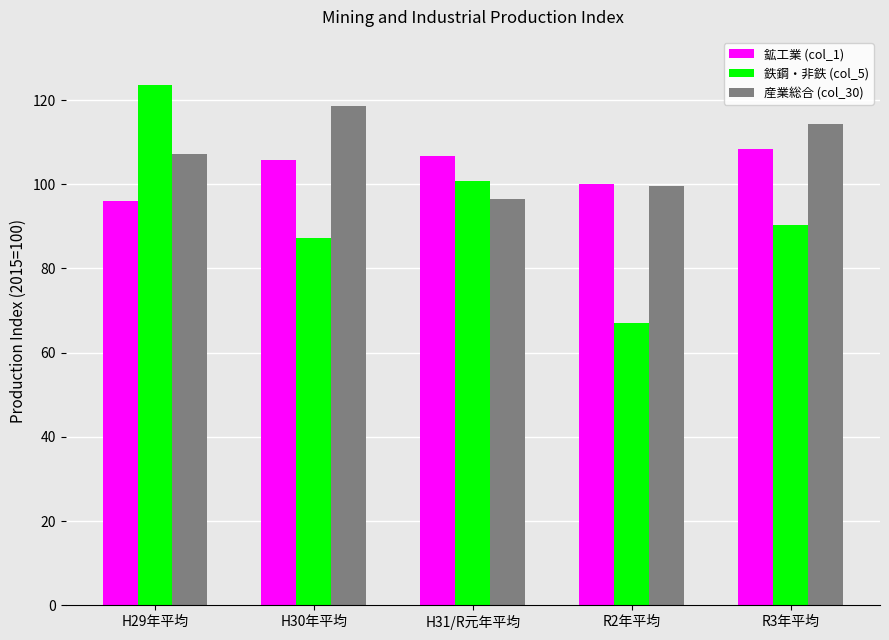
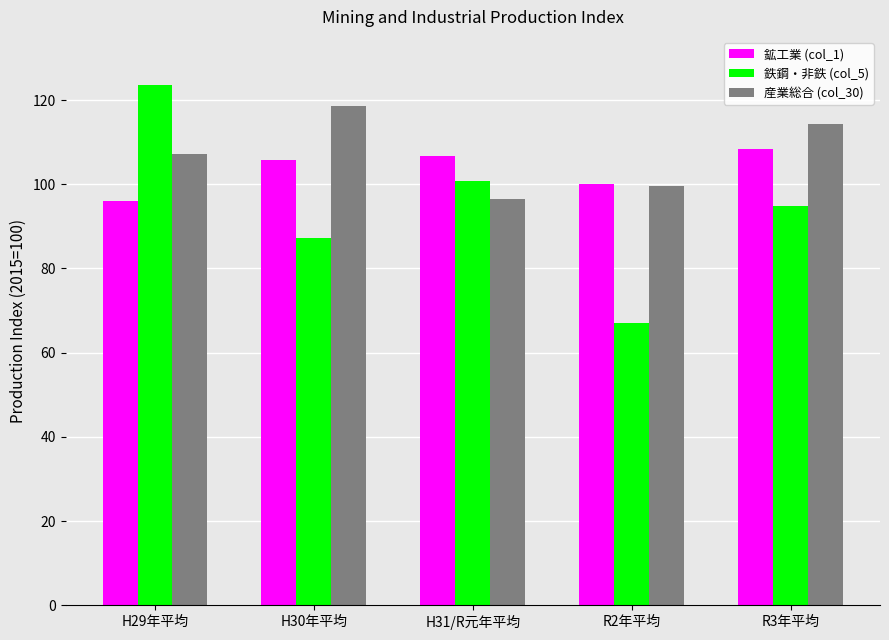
鉄鋼・非鉄 (col_5), R3年平均: 90 -> 95
